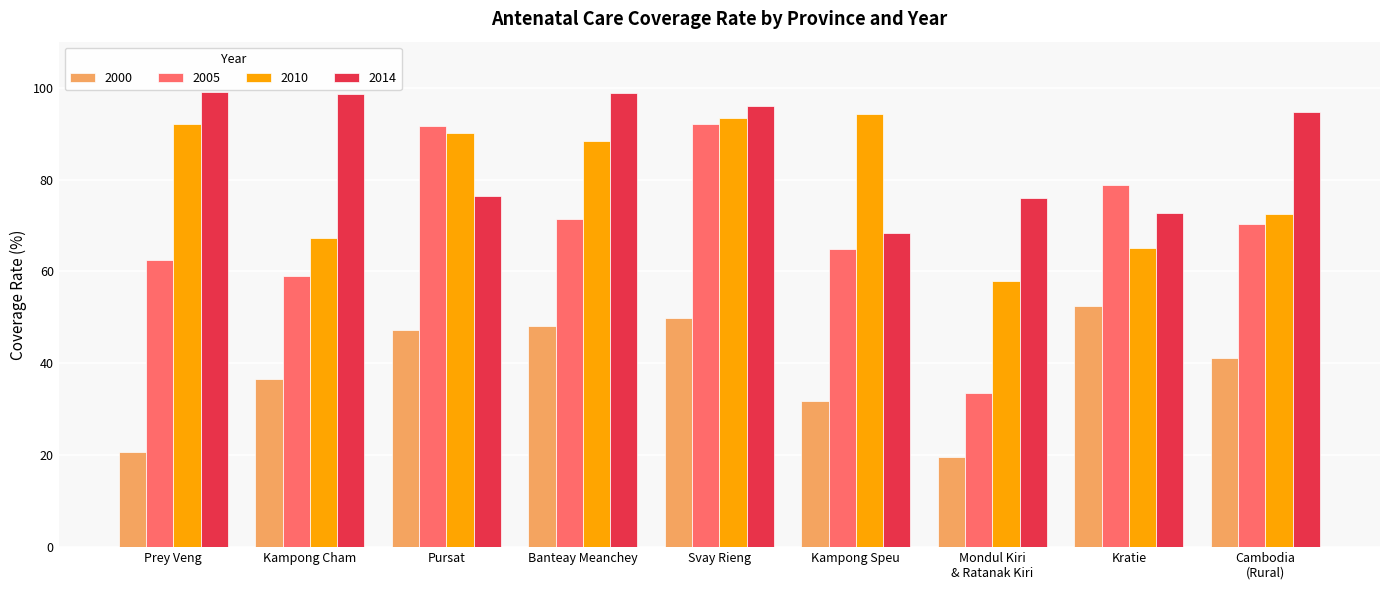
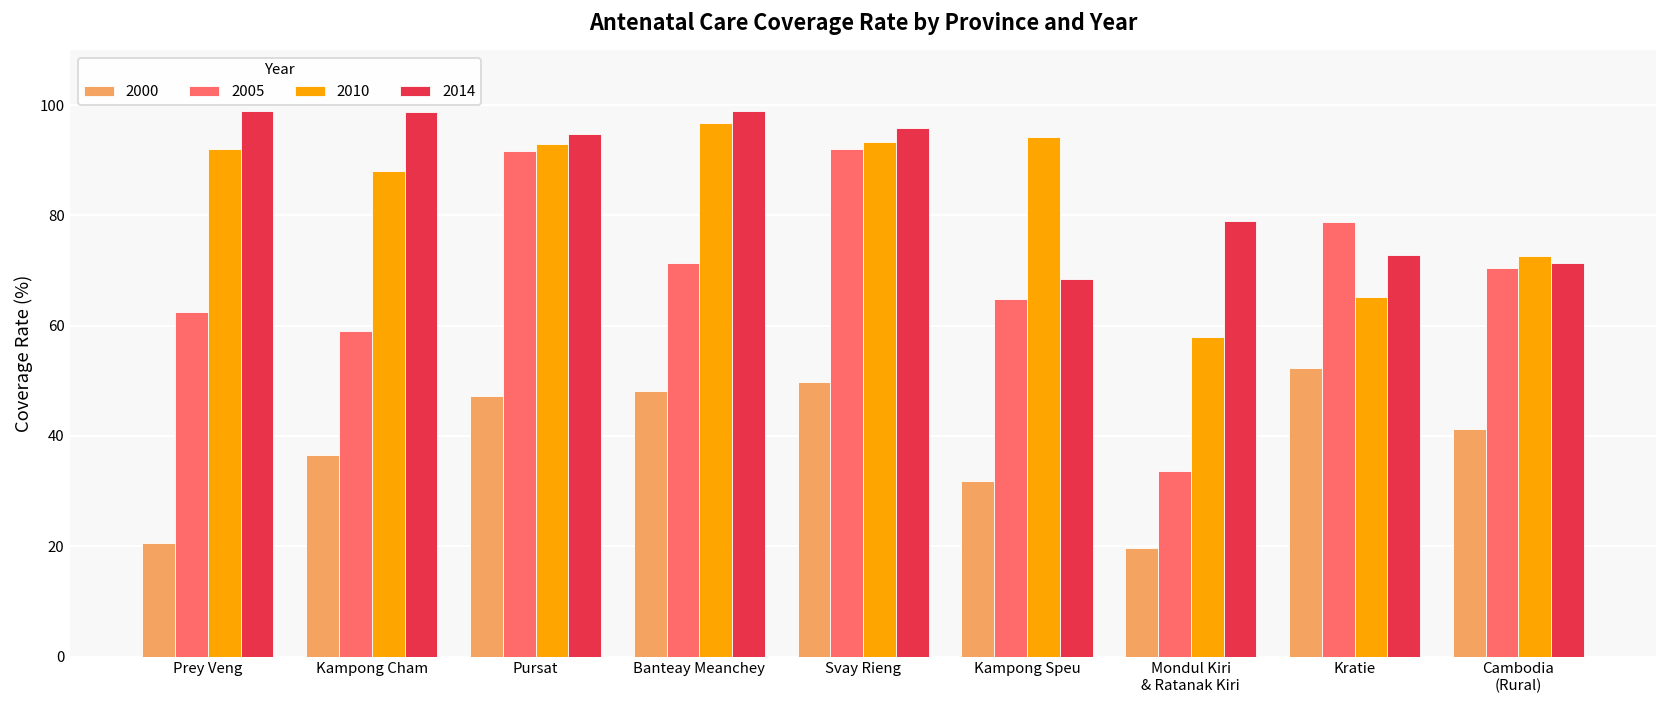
2010, Kampong Cham: 67 -> 88
2010, Pursat: 90 -> 93
2014, Pursat: 77 -> 95
2010, Banteay Meanchey: 88 -> 97
2014, Mondul Kiri & Ratanak Kiri: 76 -> 79
2014, Cambodia (Rural): 95 -> 71
